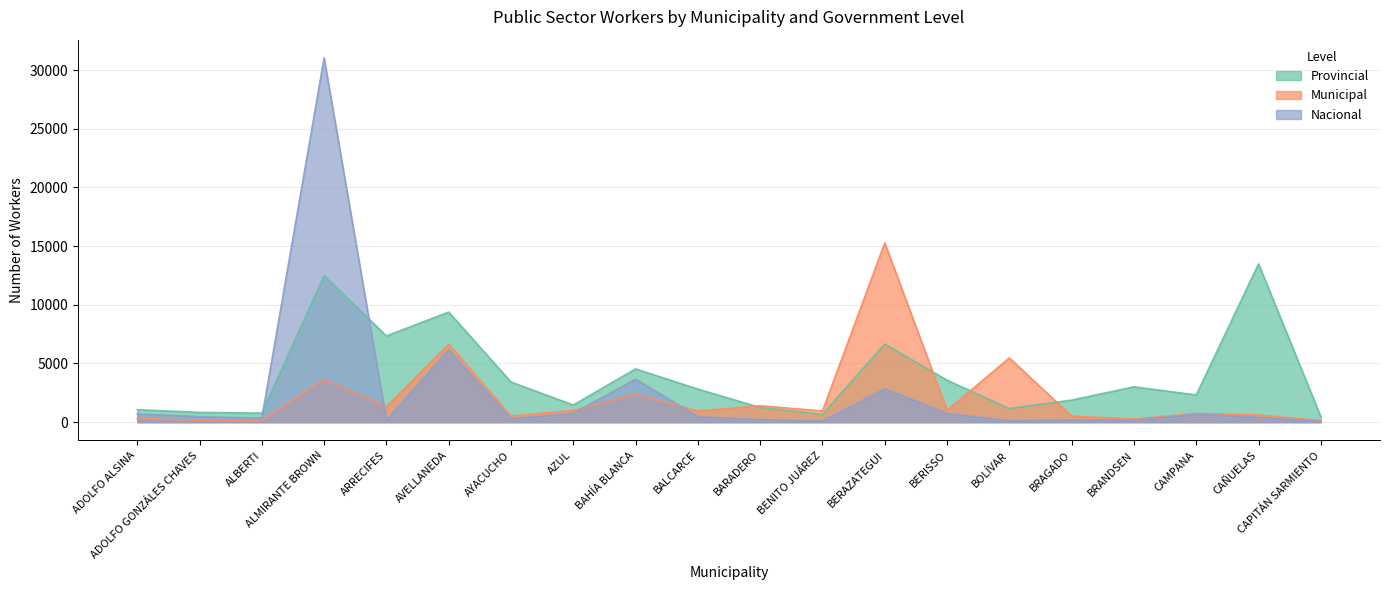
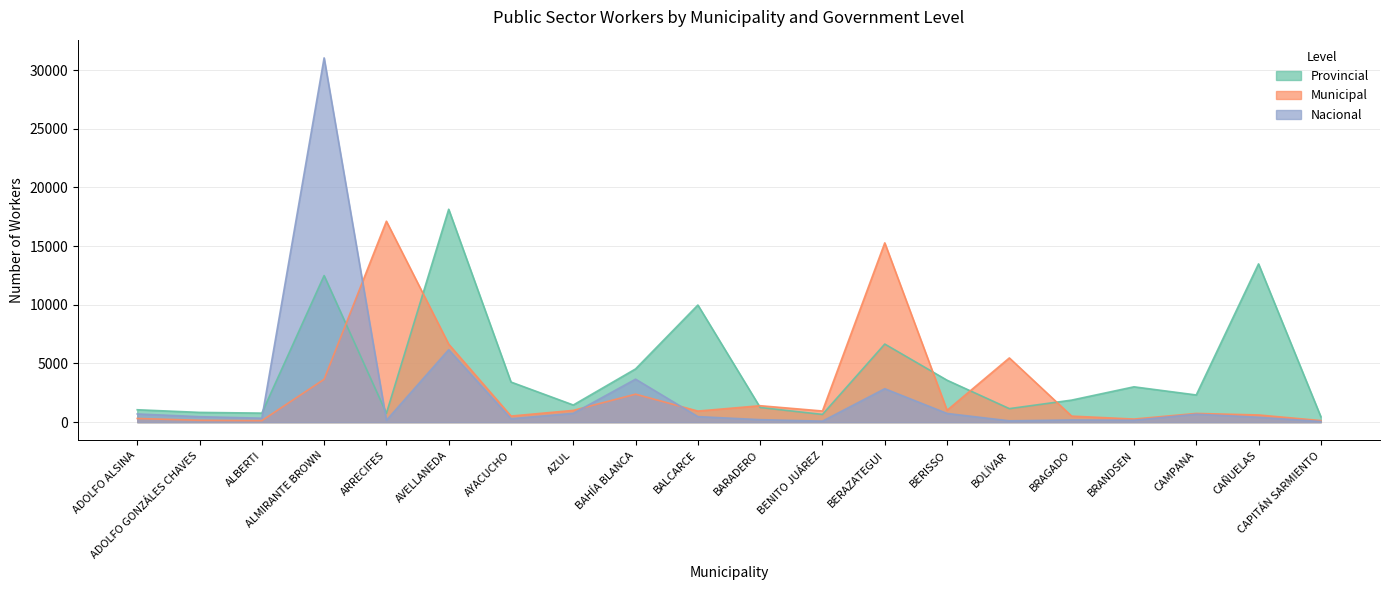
Provincial, ARRECIFES: 7300 -> 800
Municipal, ARRECIFES: 1300 -> 17100
Provincial, AVELLANEDA: 9400 -> 18100
Provincial, BALCARCE: 2800 -> 10000
